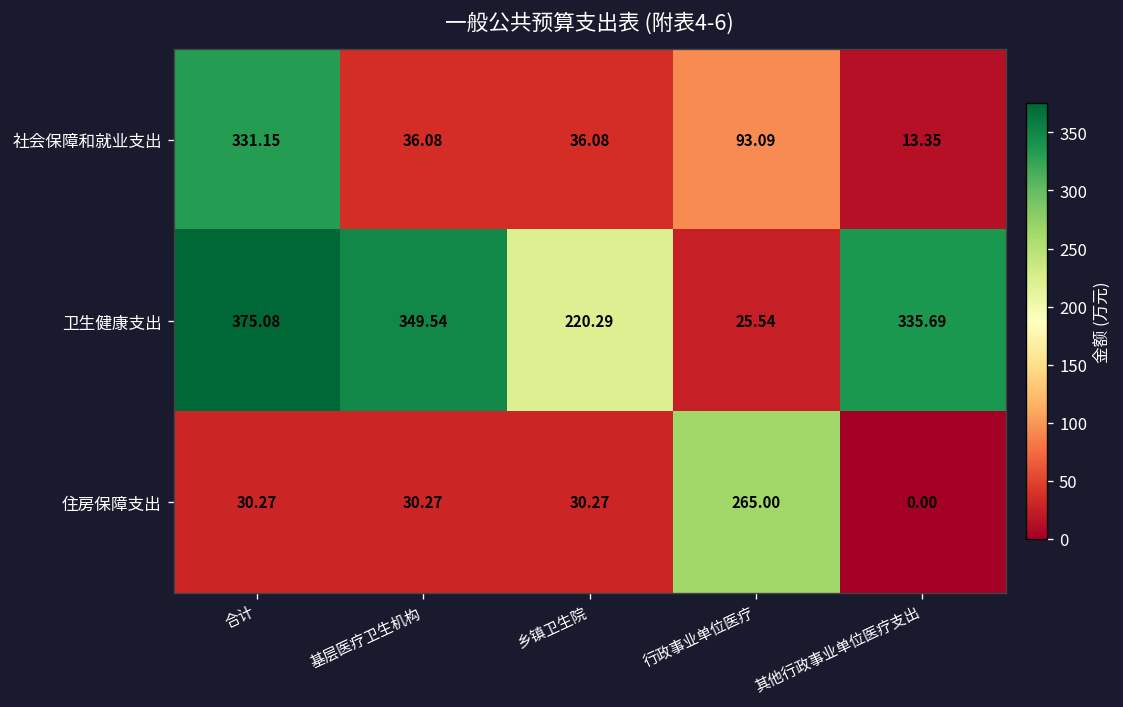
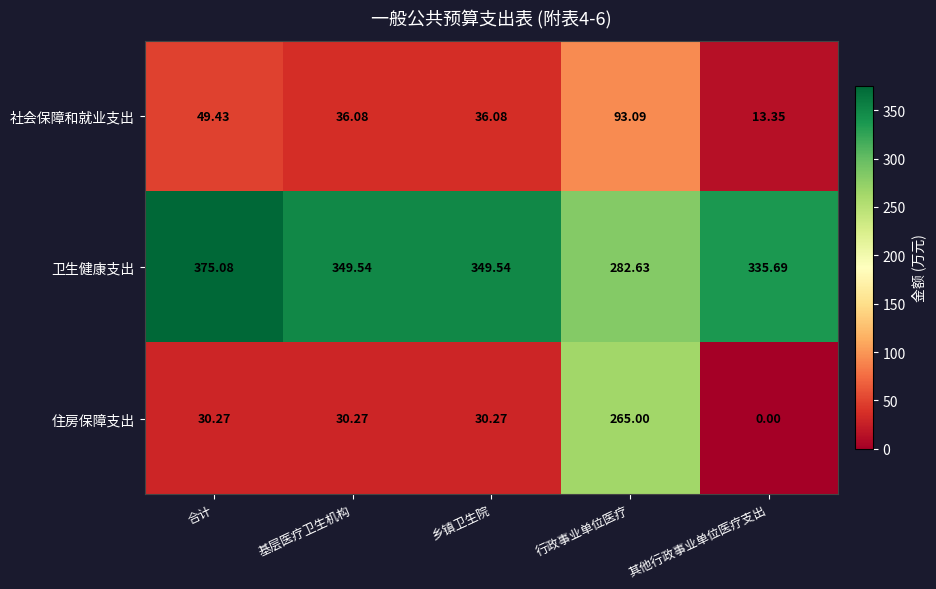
社会保障和就业支出, 合计: 331.15 -> 49.43
卫生健康支出, 乡镇卫生院: 220.29 -> 349.54
卫生健康支出, 行政事业单位医疗: 25.54 -> 282.63
